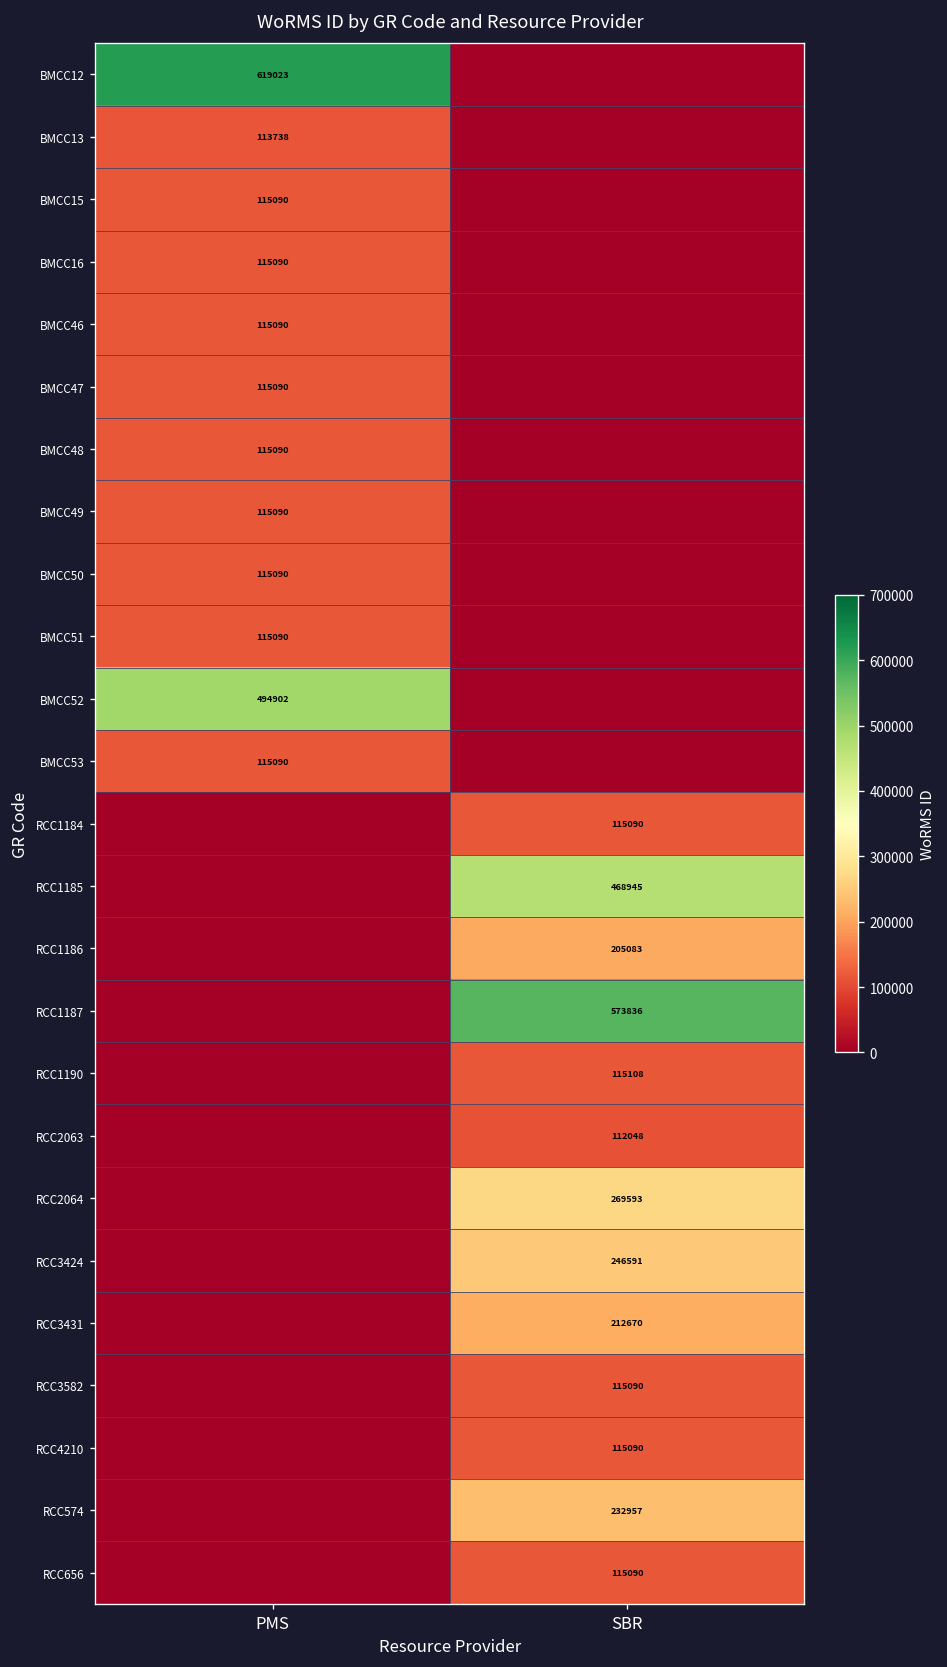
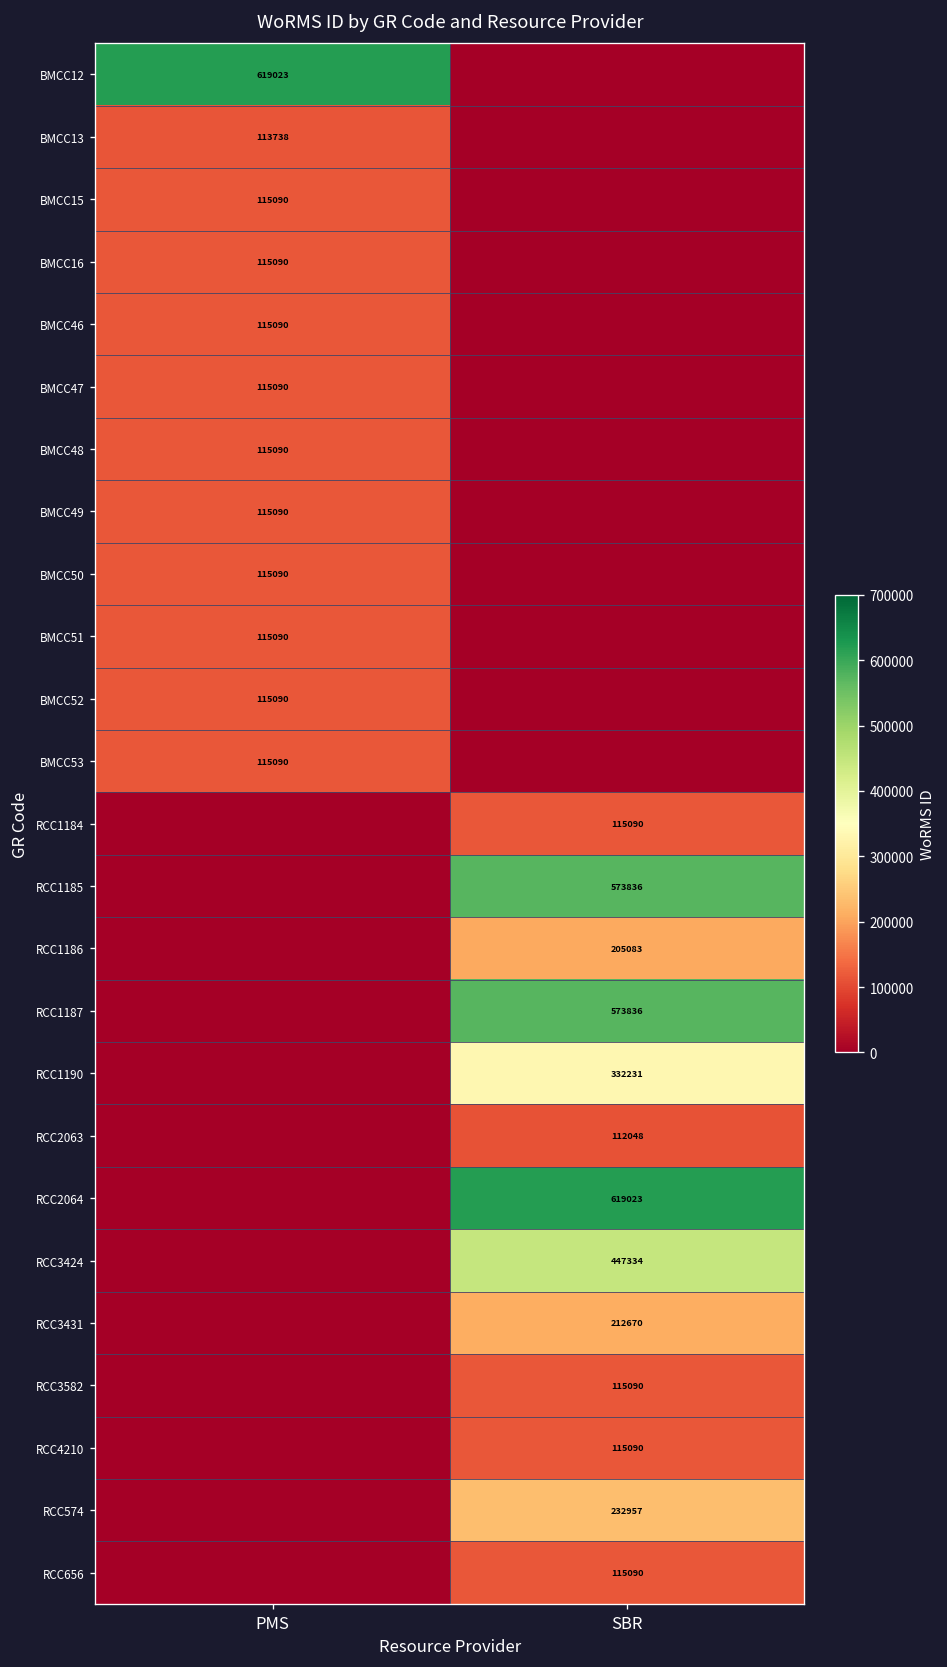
BMCC52, PMS: 494902 -> 115090
RCC1185, SBR: 468945 -> 573836
RCC1190, SBR: 115108 -> 332231
RCC2064, SBR: 269593 -> 619023
RCC3424, SBR: 246591 -> 447334
